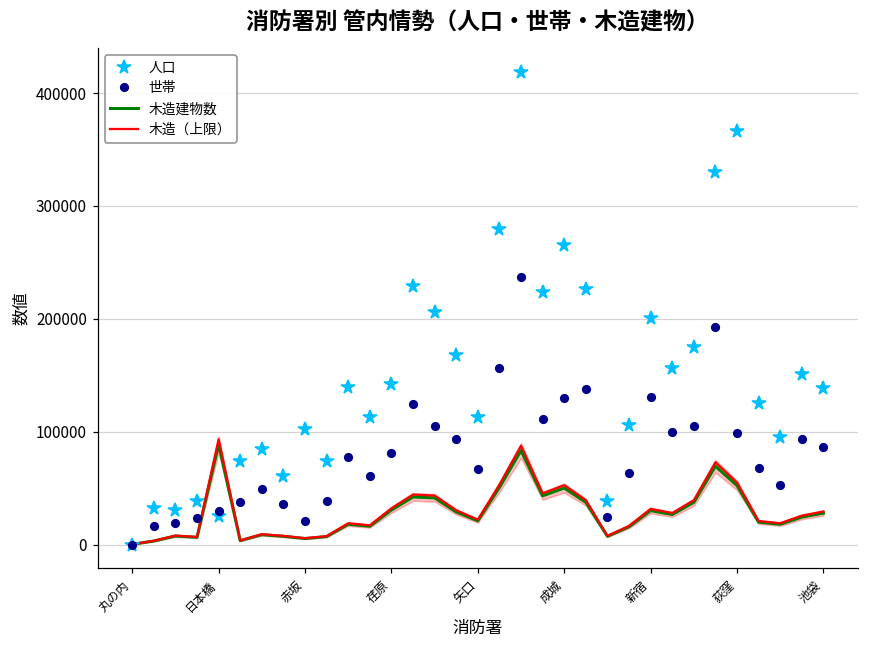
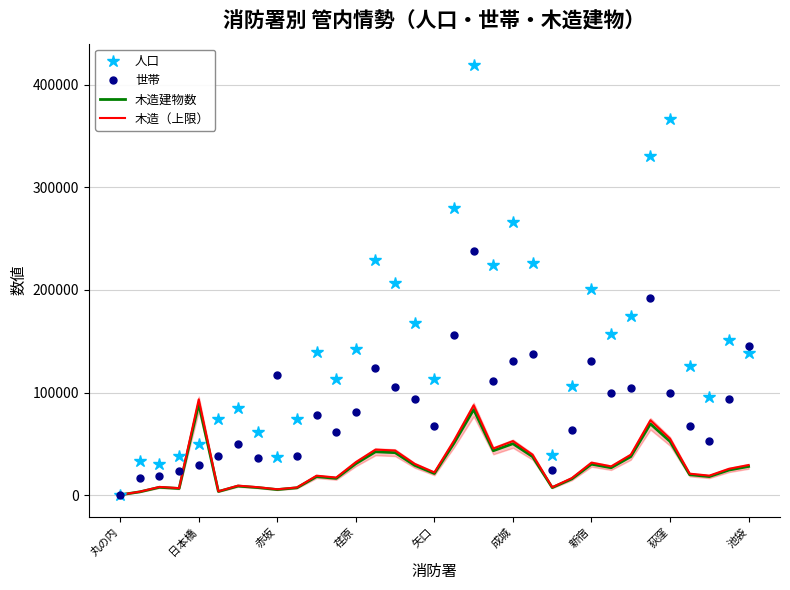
人口, 日本橋: 26000 -> 50000
人口, 赤坂: 102000 -> 37000
世帯, 赤坂: 21000 -> 118000
世帯, 池袋: 86000 -> 145000
